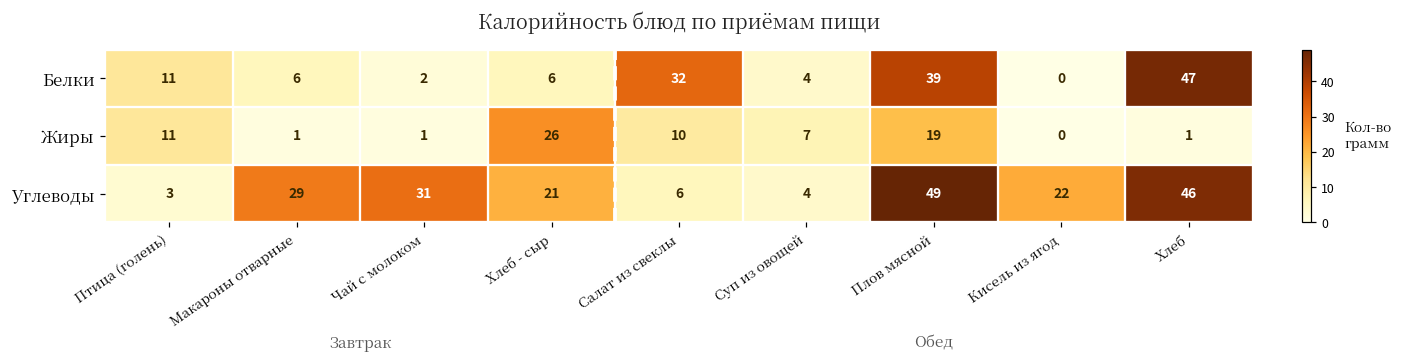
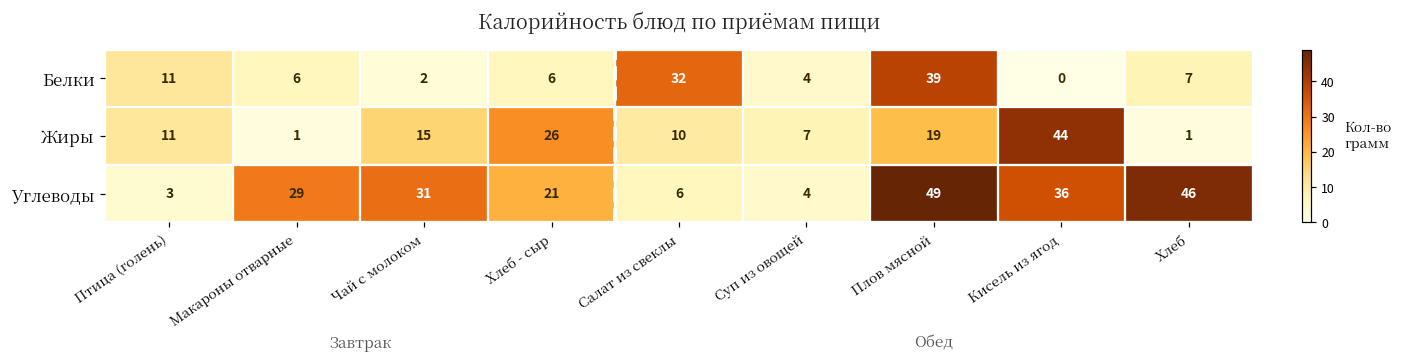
Белки, Хлеб: 47 -> 7
Жиры, Чай с молоком: 1 -> 15
Жиры, Кисель из ягод: 0 -> 44
Углеводы, Кисель из ягод: 22 -> 36
